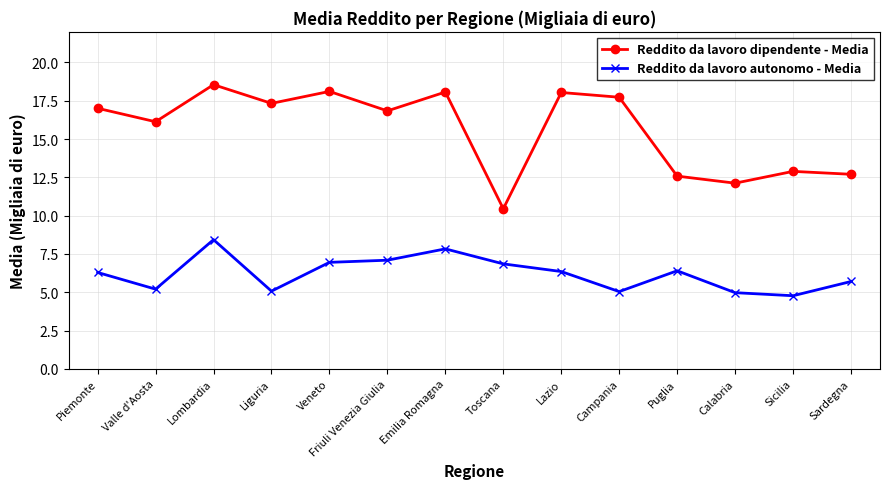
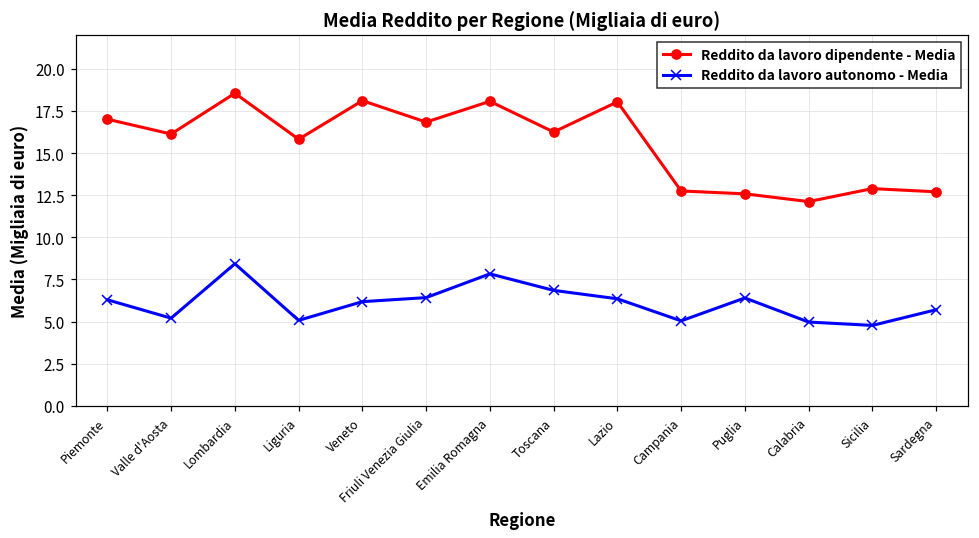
Reddito da lavoro dipendente - Media, Liguria: 17.3 -> 15.8
Reddito da lavoro autonomo - Media, Veneto: 7.0 -> 6.2
Reddito da lavoro autonomo - Media, Friuli Venezia Giulia: 7.1 -> 6.4
Reddito da lavoro dipendente - Media, Toscana: 10.5 -> 16.3
Reddito da lavoro dipendente - Media, Campania: 17.7 -> 12.8
